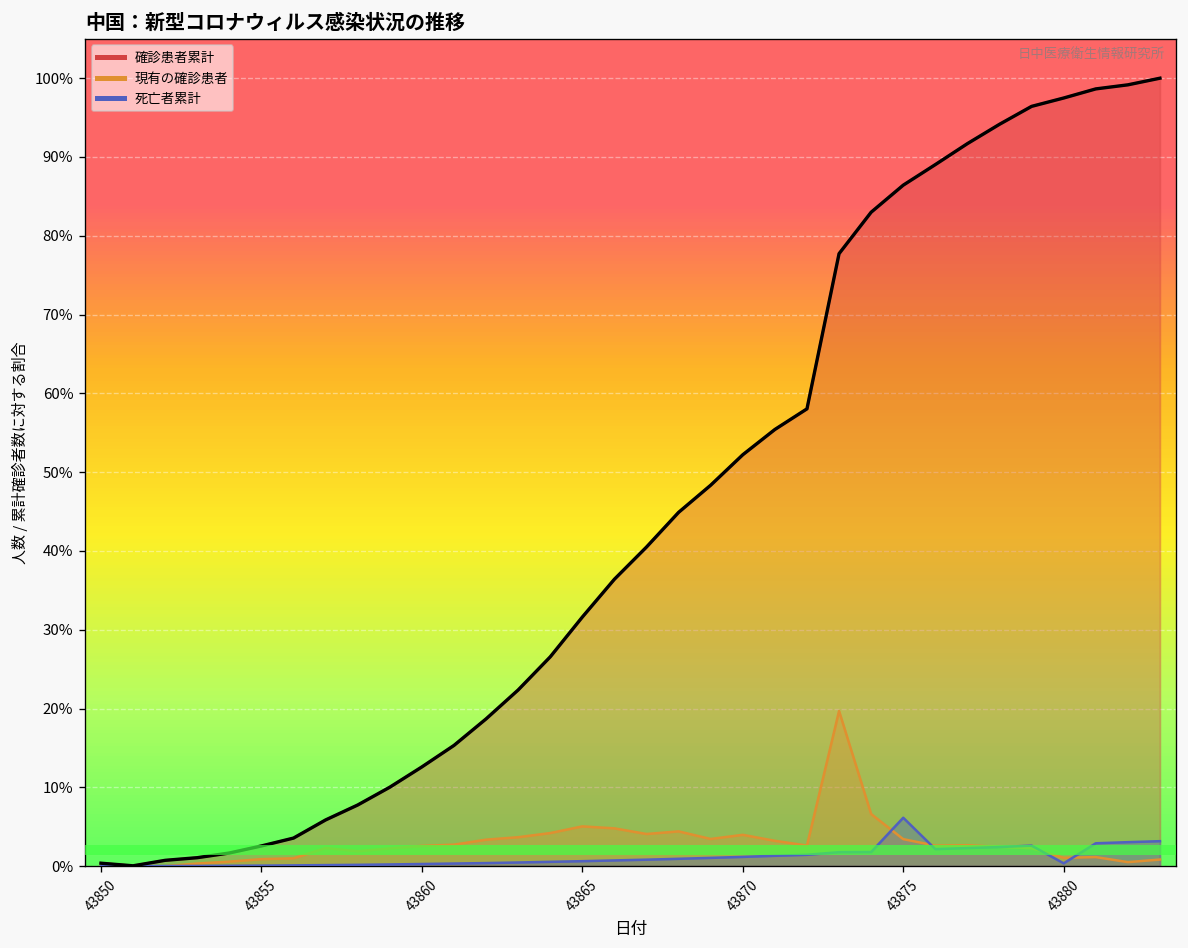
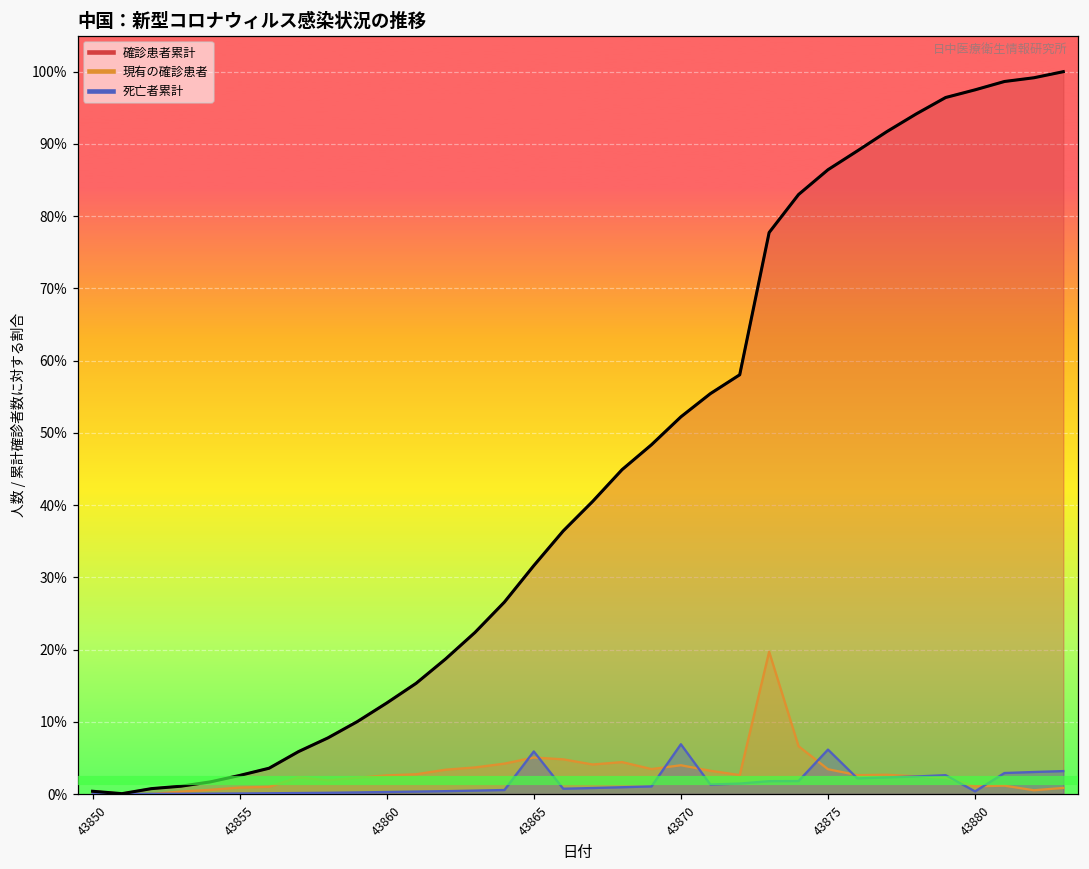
死亡者累計, 43865: 1% -> 6%
死亡者累計, 43870: 1% -> 7%
